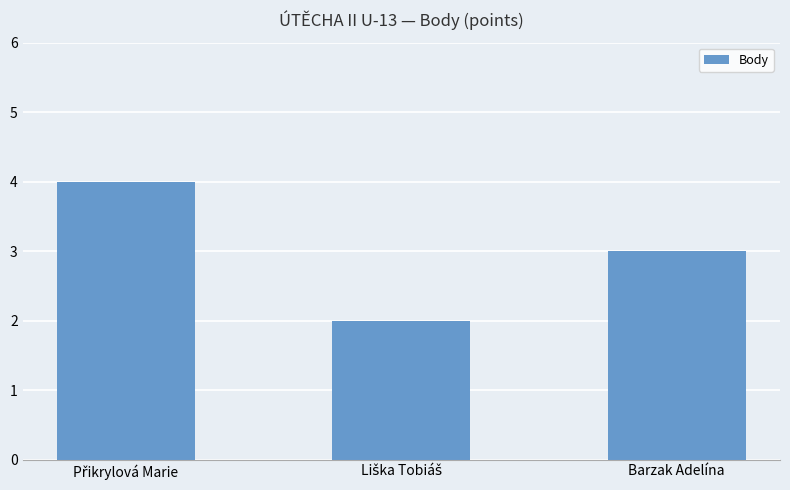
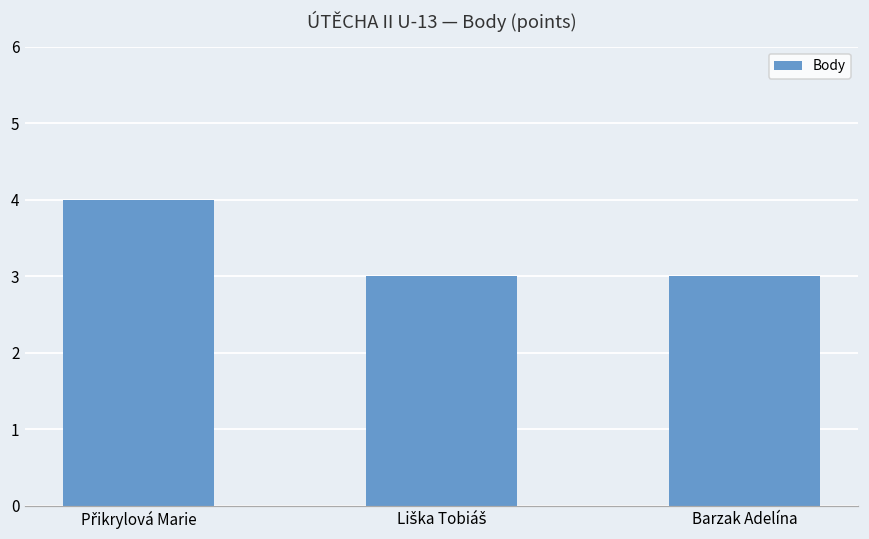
Liška Tobiáš: 2 -> 3
